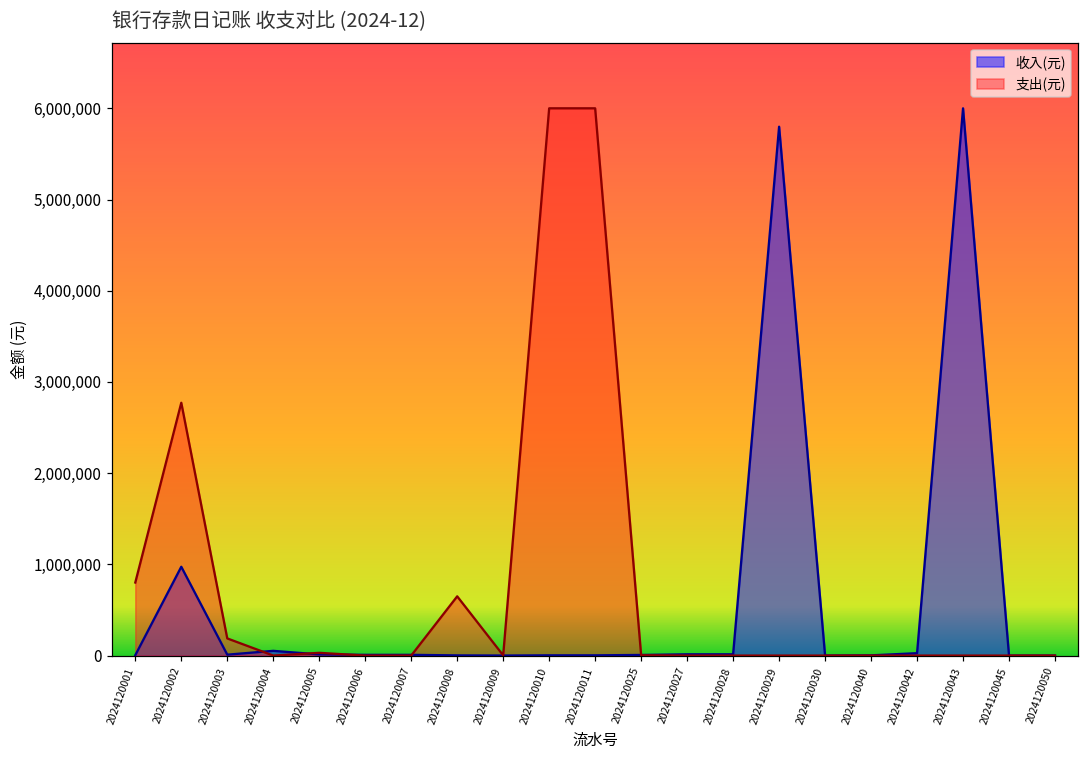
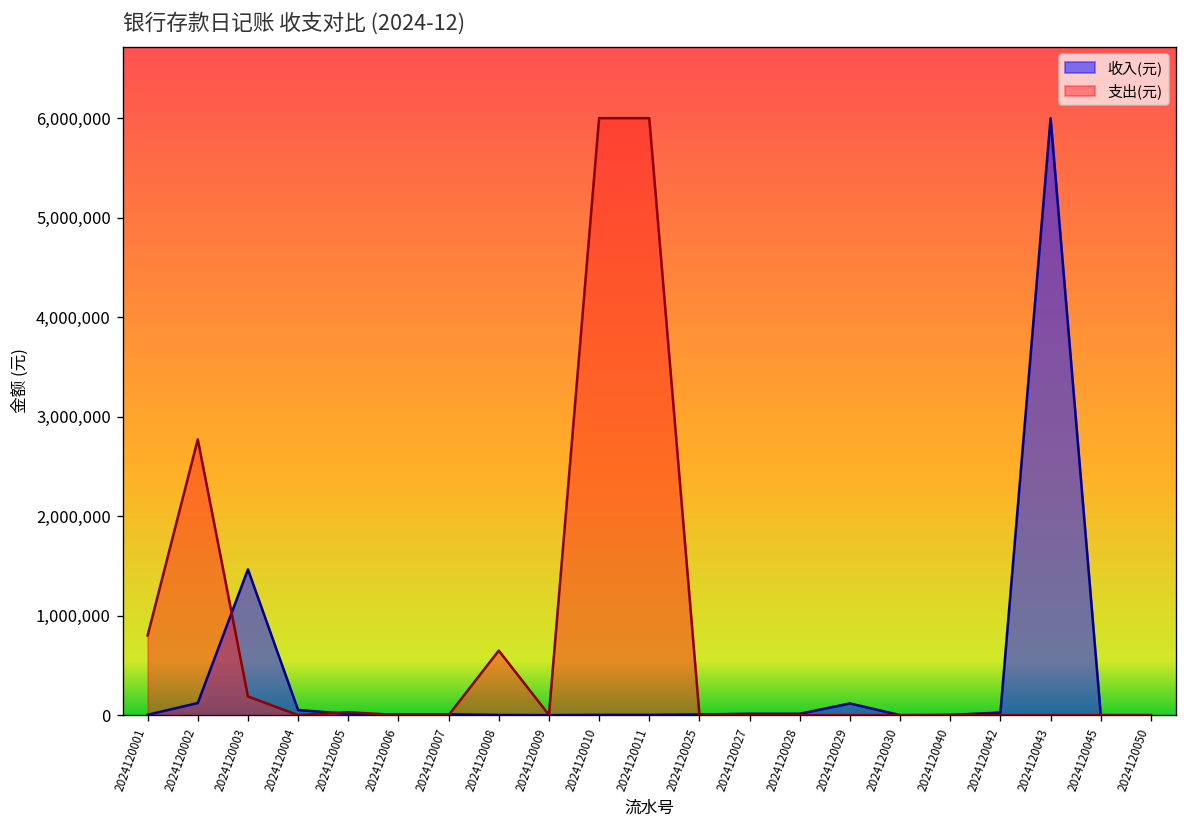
收入(元), 2024120002: 1,000,000 -> 100,000
收入(元), 2024120003: 0 -> 1,500,000
收入(元), 2024120029: 5,800,000 -> 100,000
